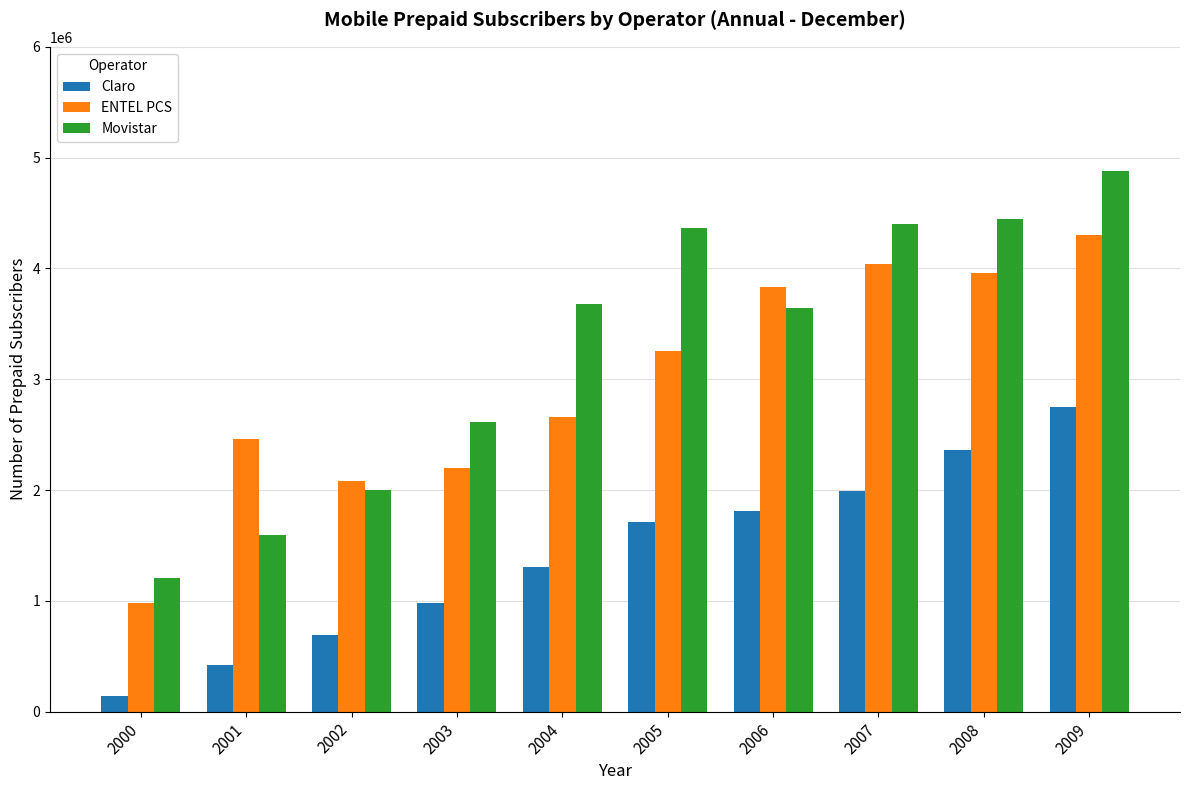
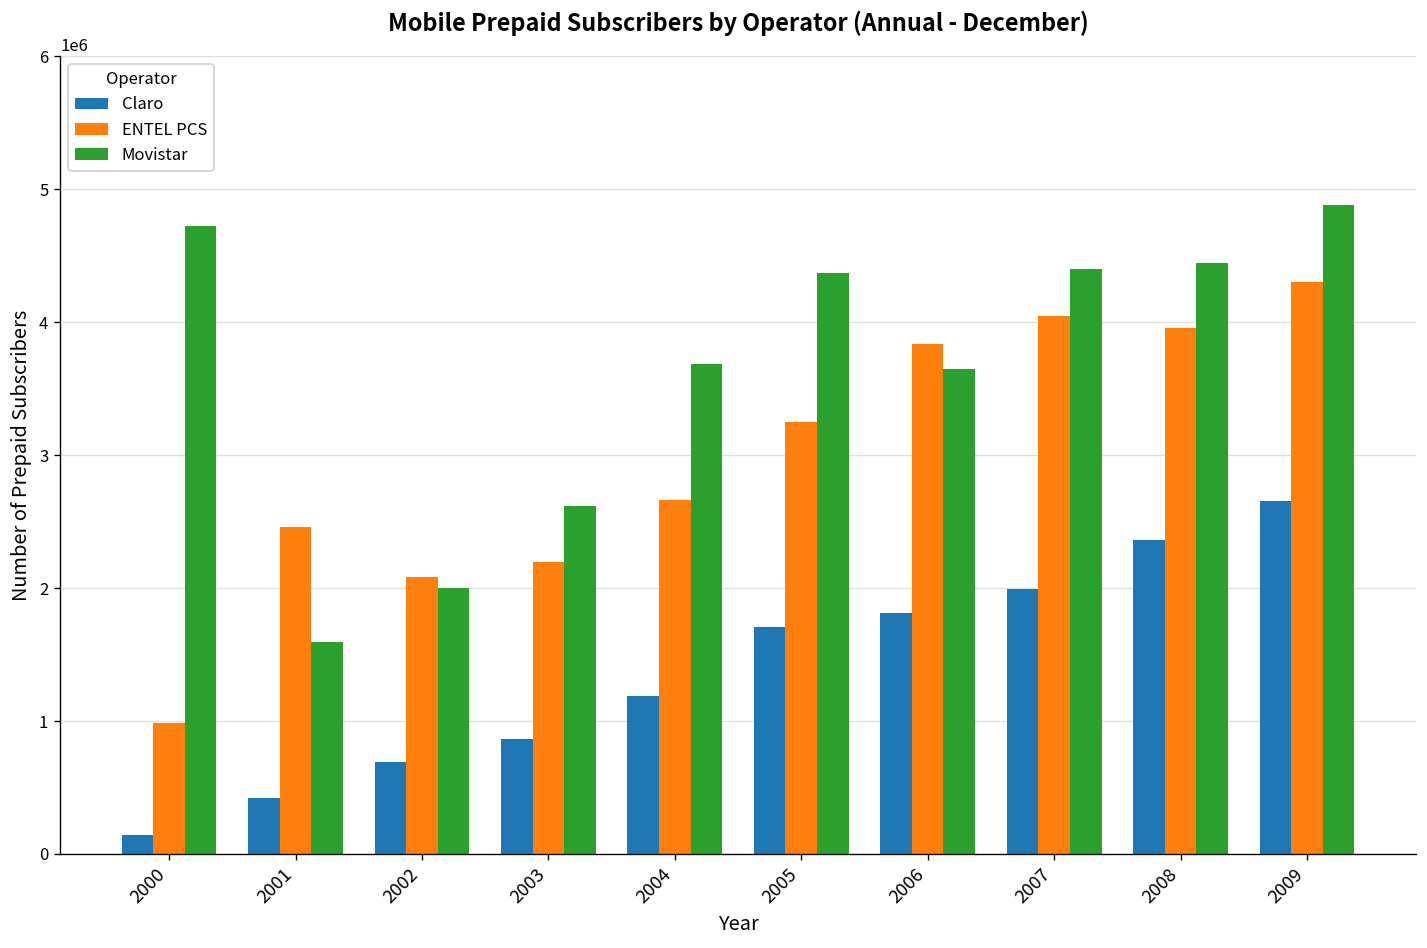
Movistar, 2000: 1210000 -> 4720000
Claro, 2003: 980000 -> 860000
Claro, 2004: 1300000 -> 1190000
Claro, 2009: 2750000 -> 2660000
